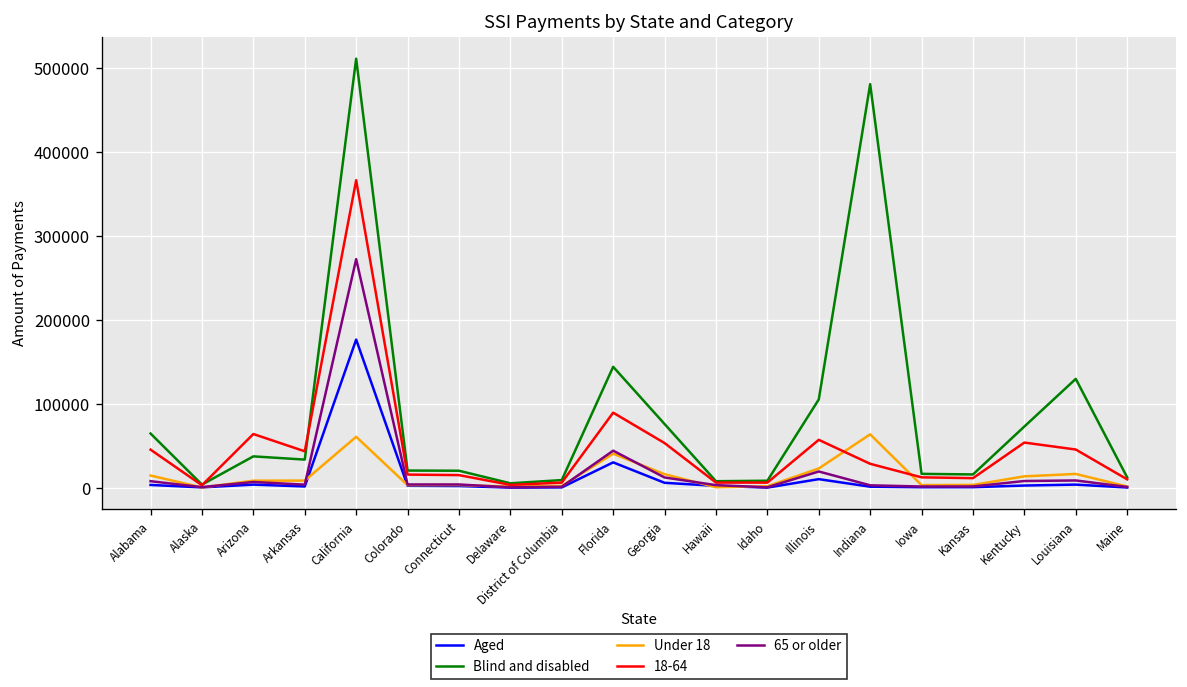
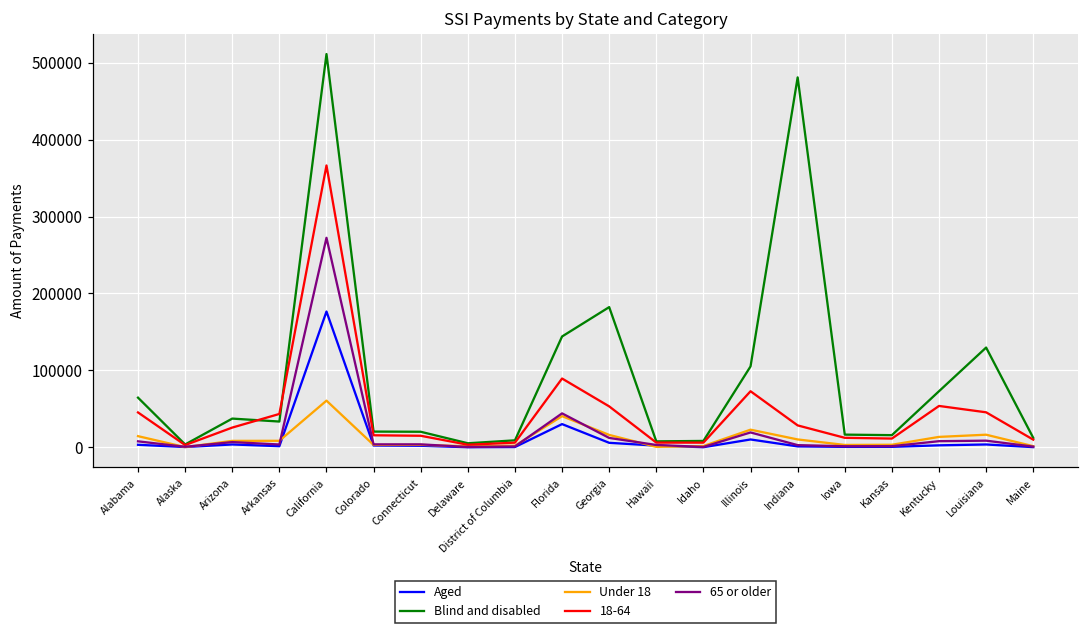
18-64, Arizona: 60000 -> 30000
Blind and disabled, Georgia: 80000 -> 180000
18-64, Illinois: 60000 -> 70000
Under 18, Indiana: 60000 -> 10000
